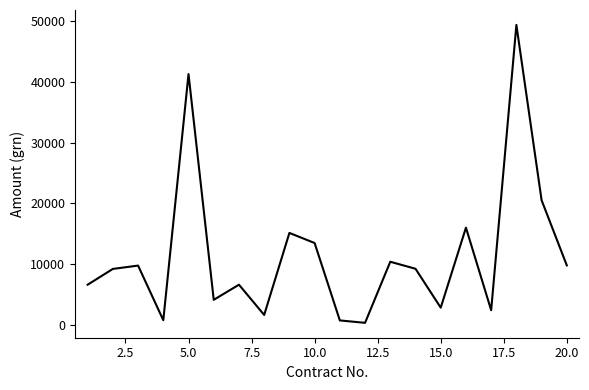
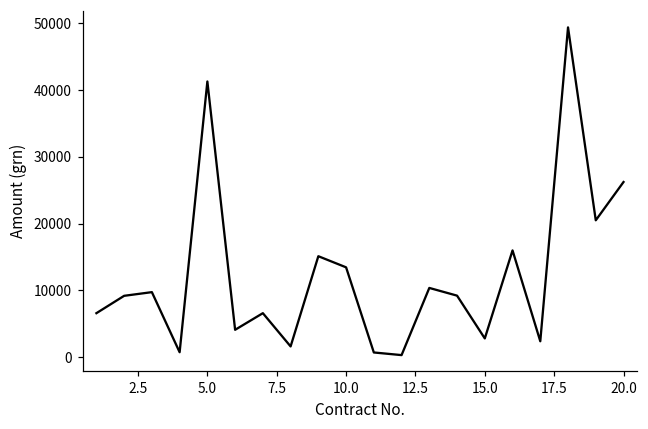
20.0: 10000 -> 26000
